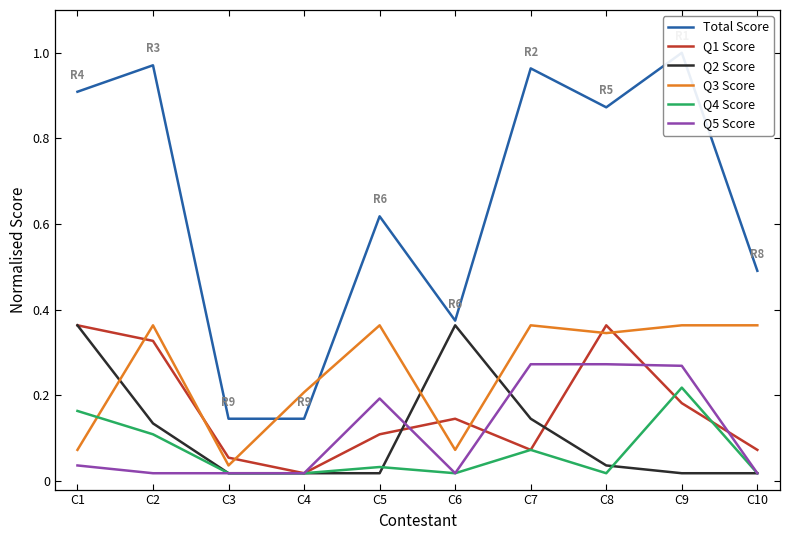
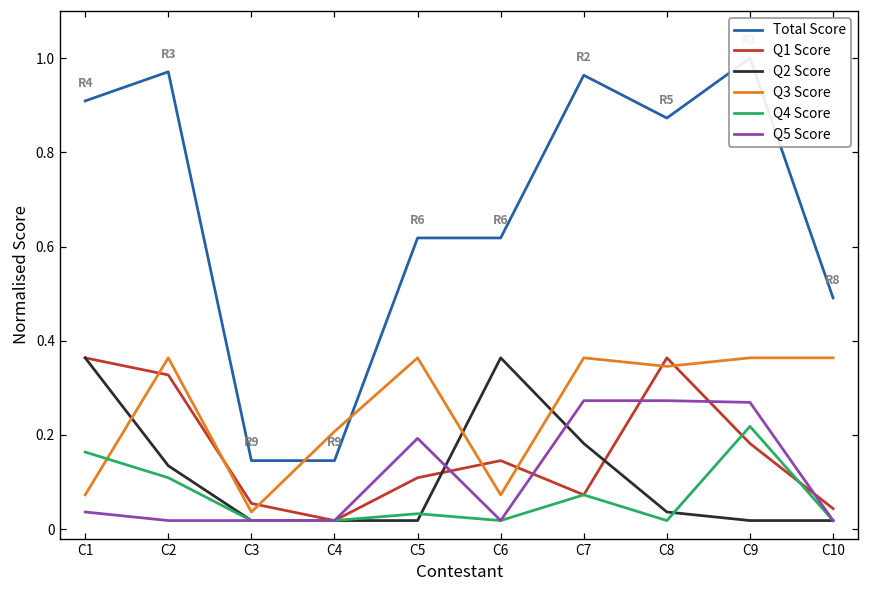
Total Score, C6: 0.37 -> 0.62
Q2 Score, C7: 0.15 -> 0.18
Q1 Score, C10: 0.07 -> 0.04
